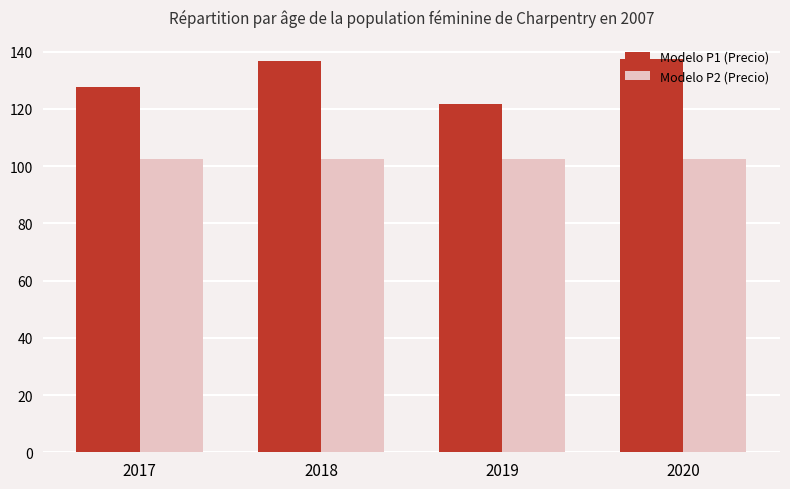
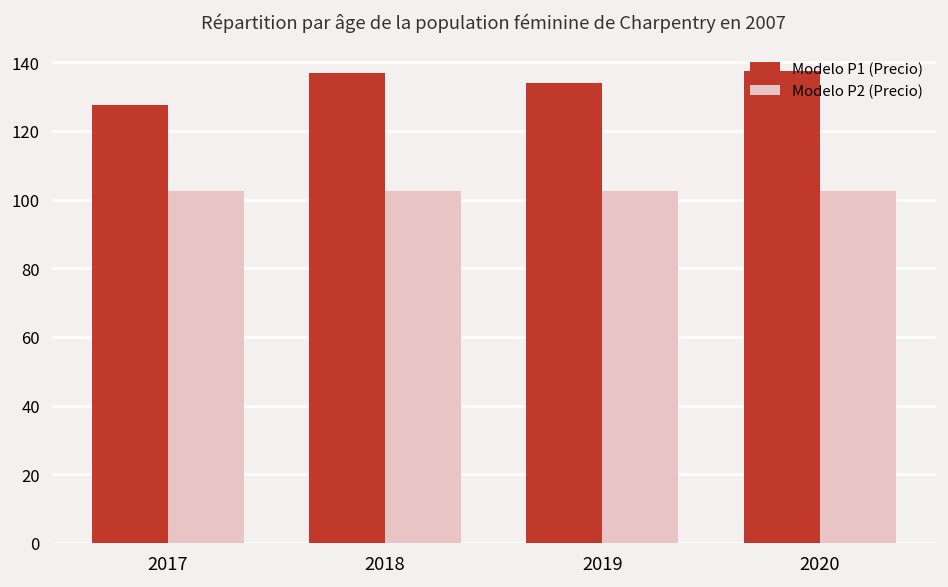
Modelo P1 (Precio), 2019: 122 -> 134
